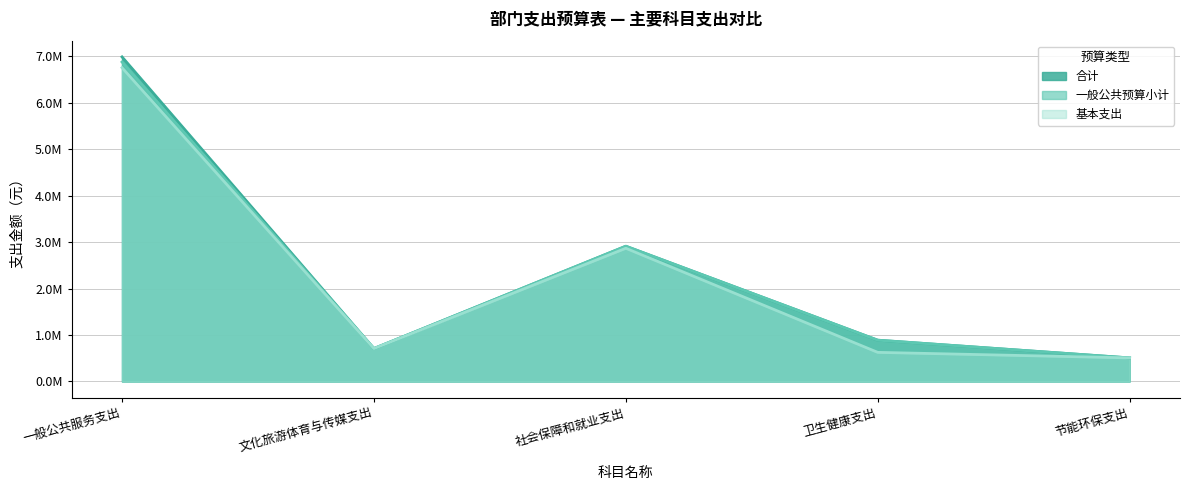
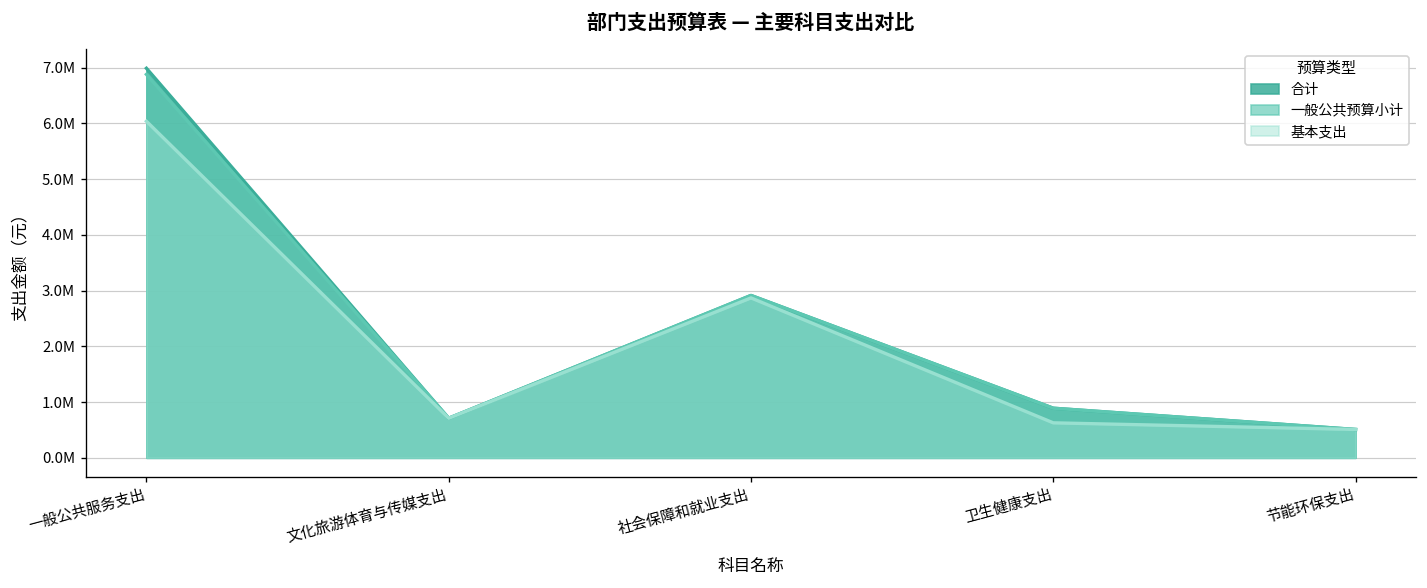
基本支出, 一般公共服务支出: 6800000 -> 6000000
